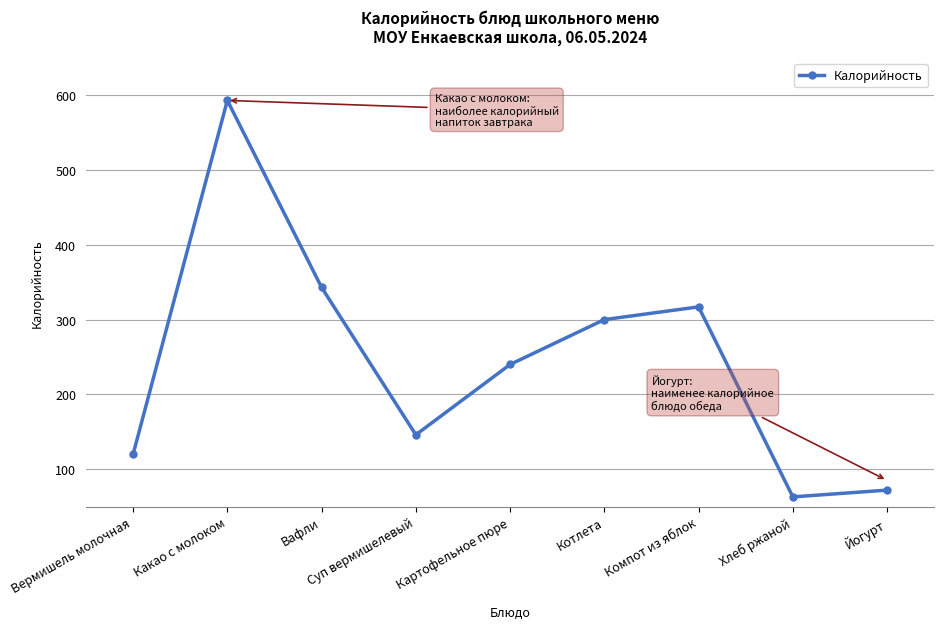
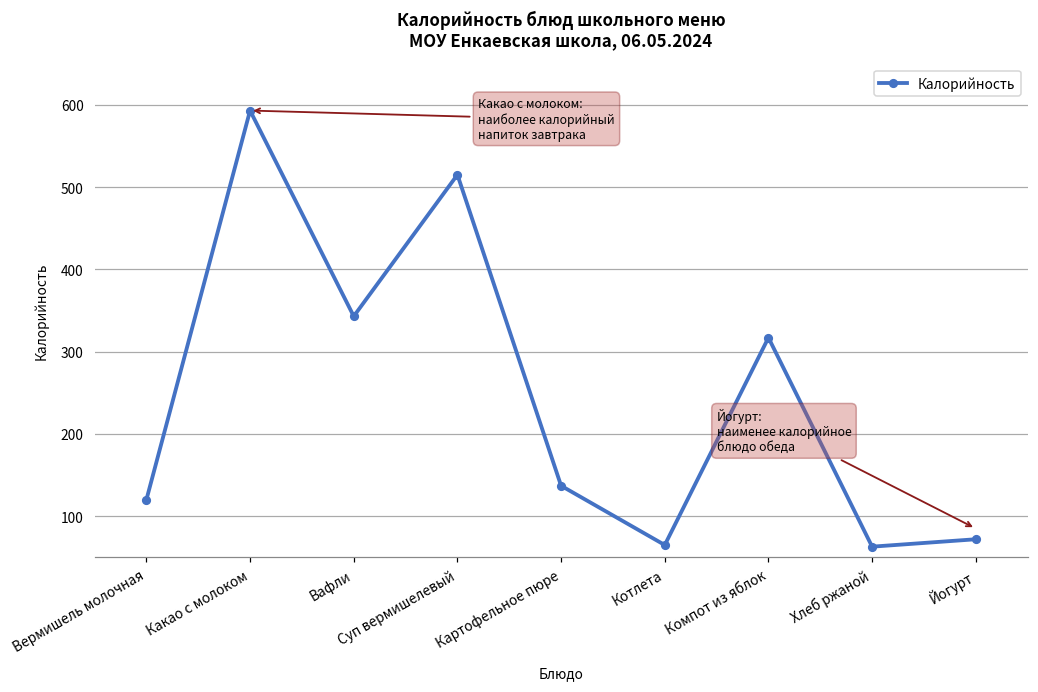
Суп вермишелевый: 150 -> 520
Картофельное пюре: 240 -> 140
Котлета: 300 -> 70
